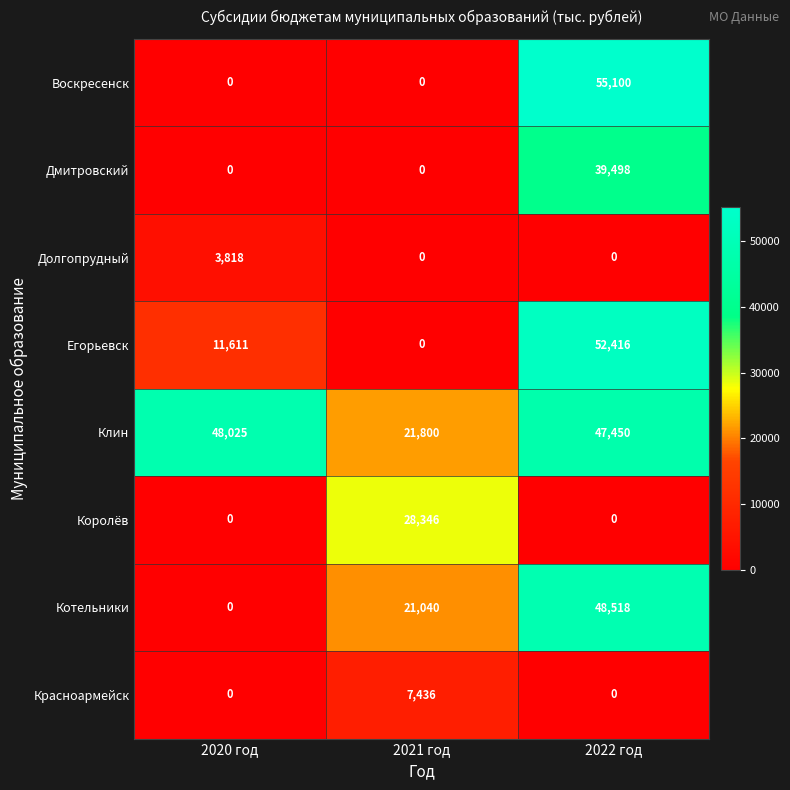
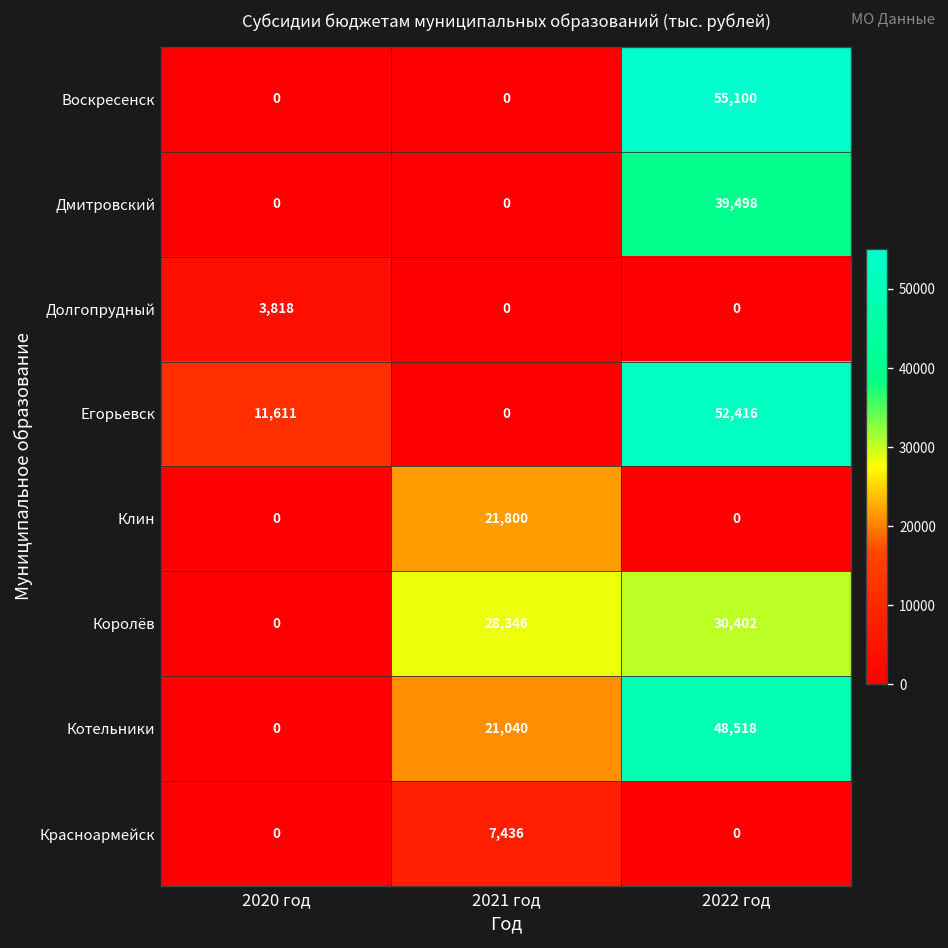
Клин, 2020 год: 48,025 -> 0
Клин, 2022 год: 47,450 -> 0
Королёв, 2022 год: 0 -> 30,402
